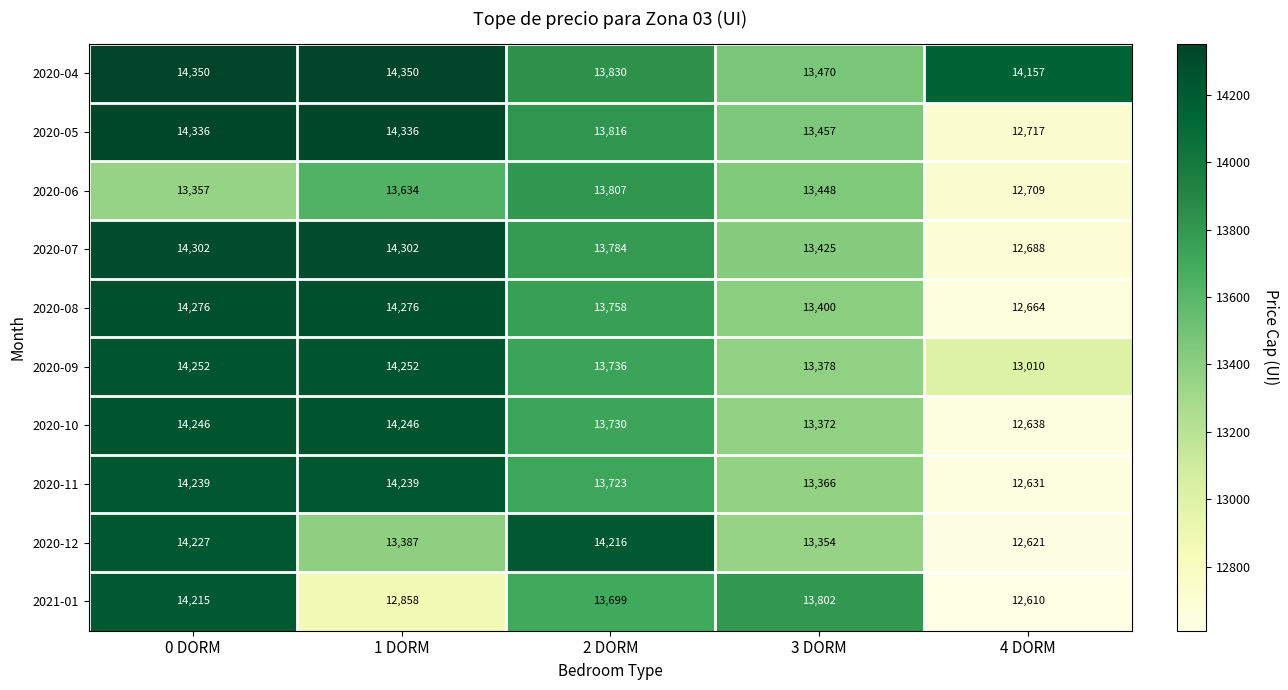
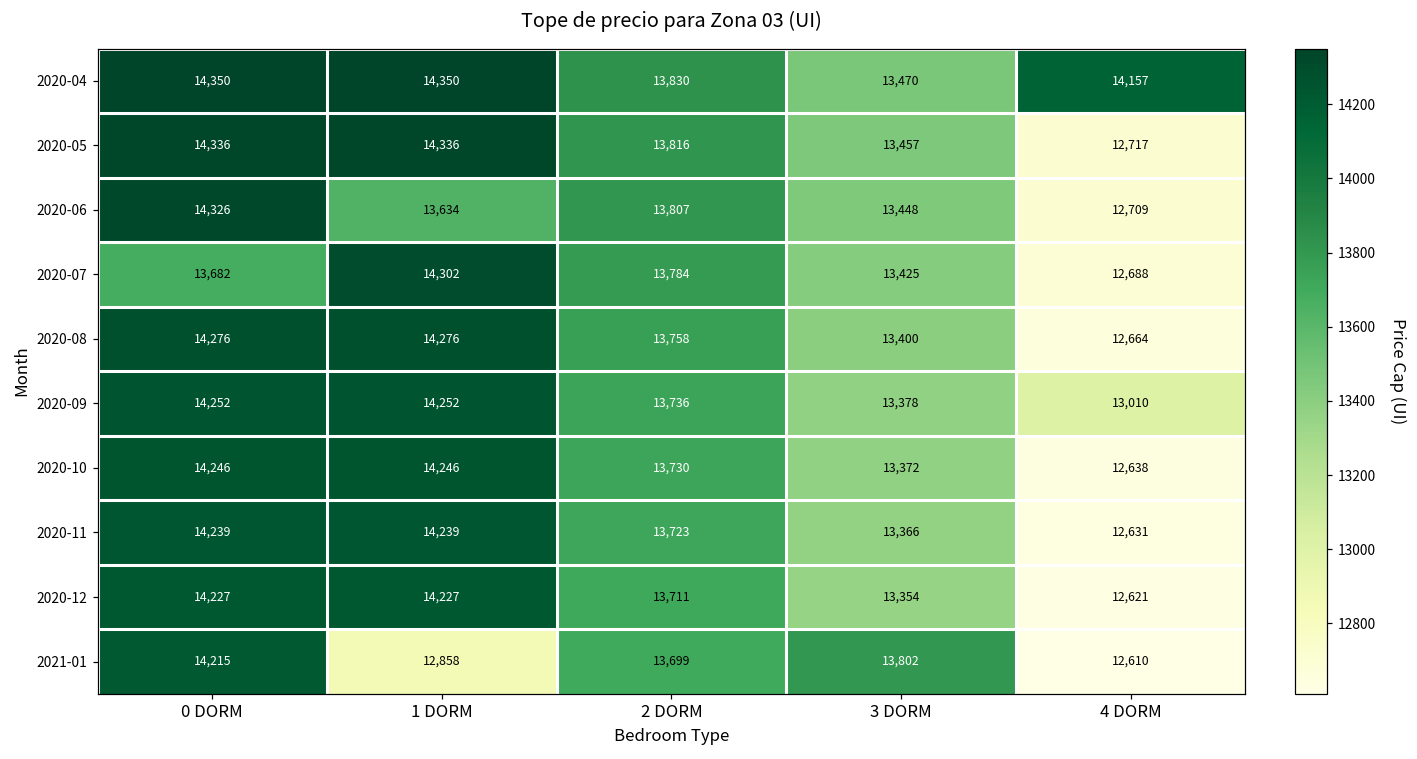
2020-06, 0 DORM: 13,357 -> 14,326
2020-07, 0 DORM: 14,302 -> 13,682
2020-12, 1 DORM: 13,387 -> 14,227
2020-12, 2 DORM: 14,216 -> 13,711
